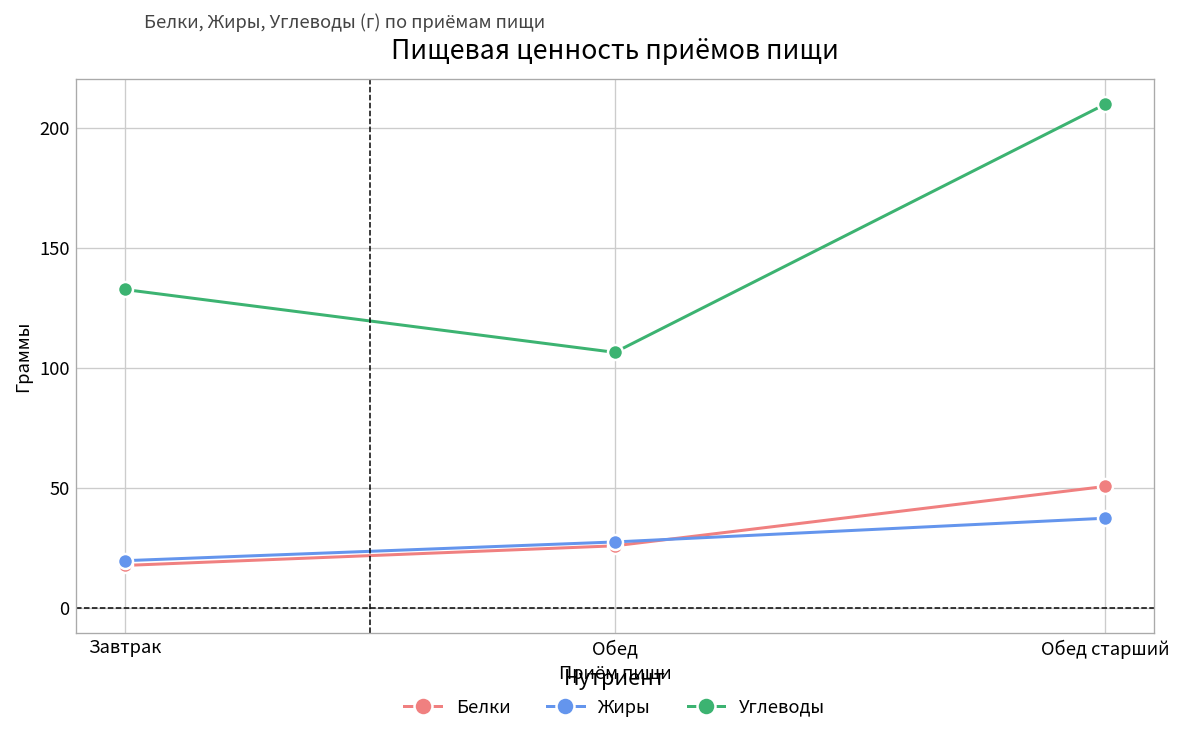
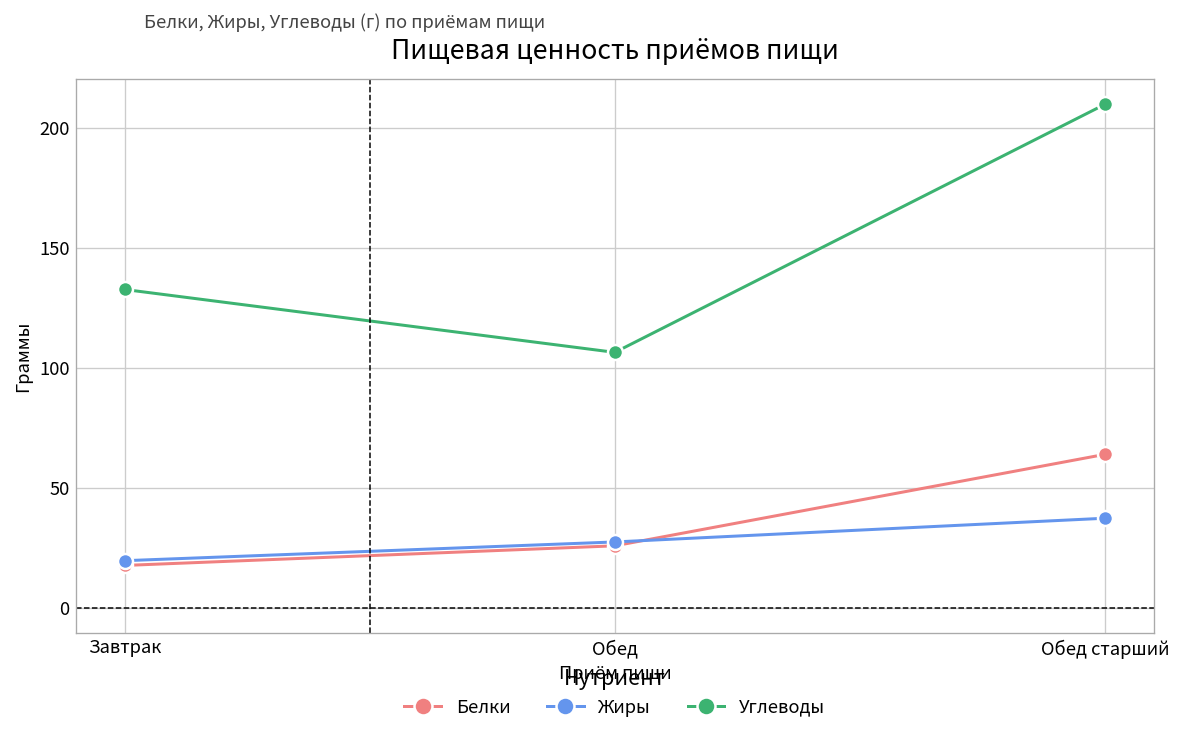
Белки, Обед старший: 51 -> 64
